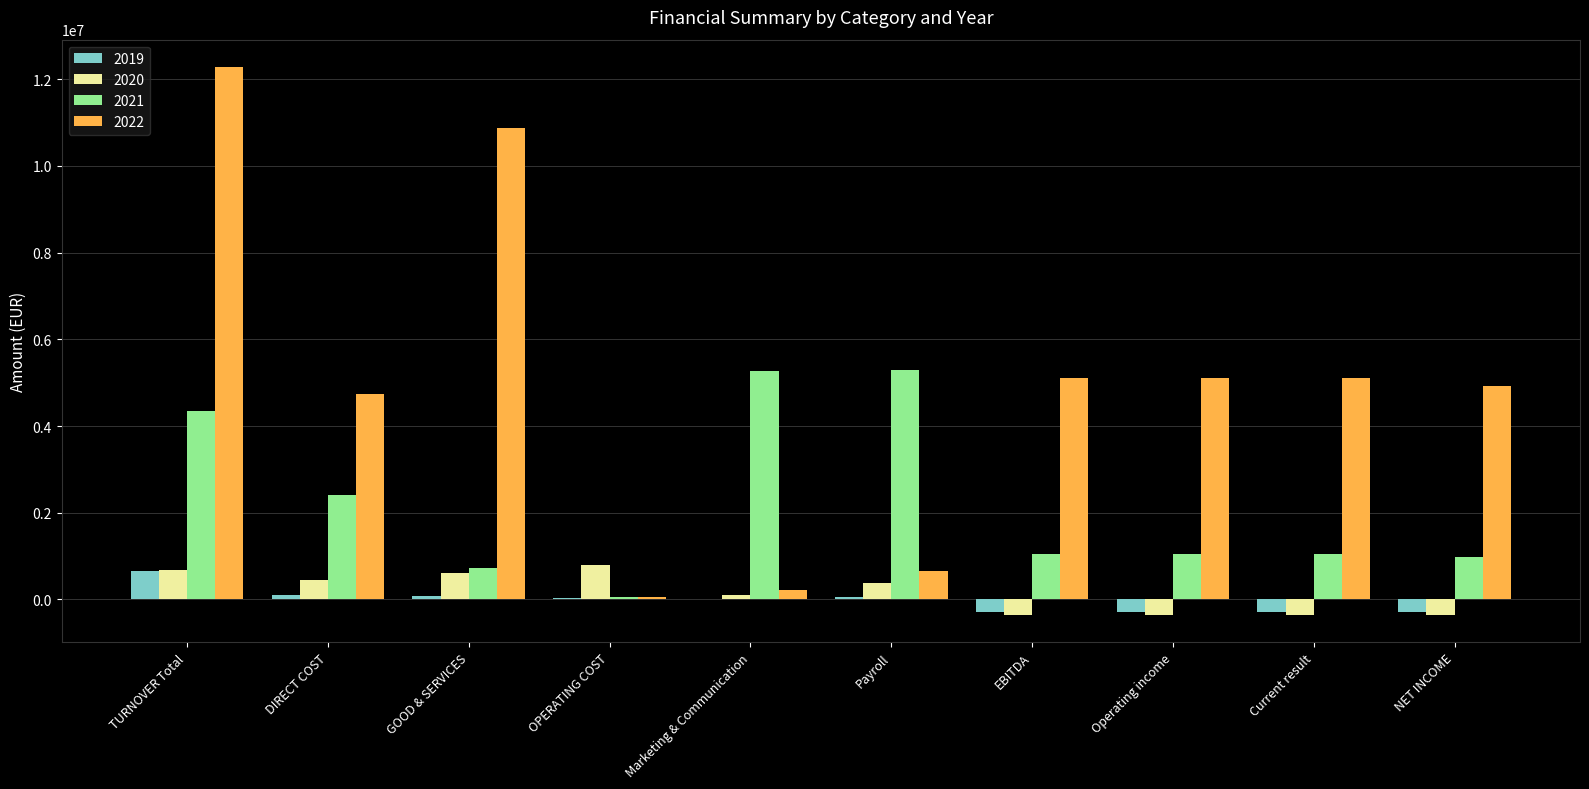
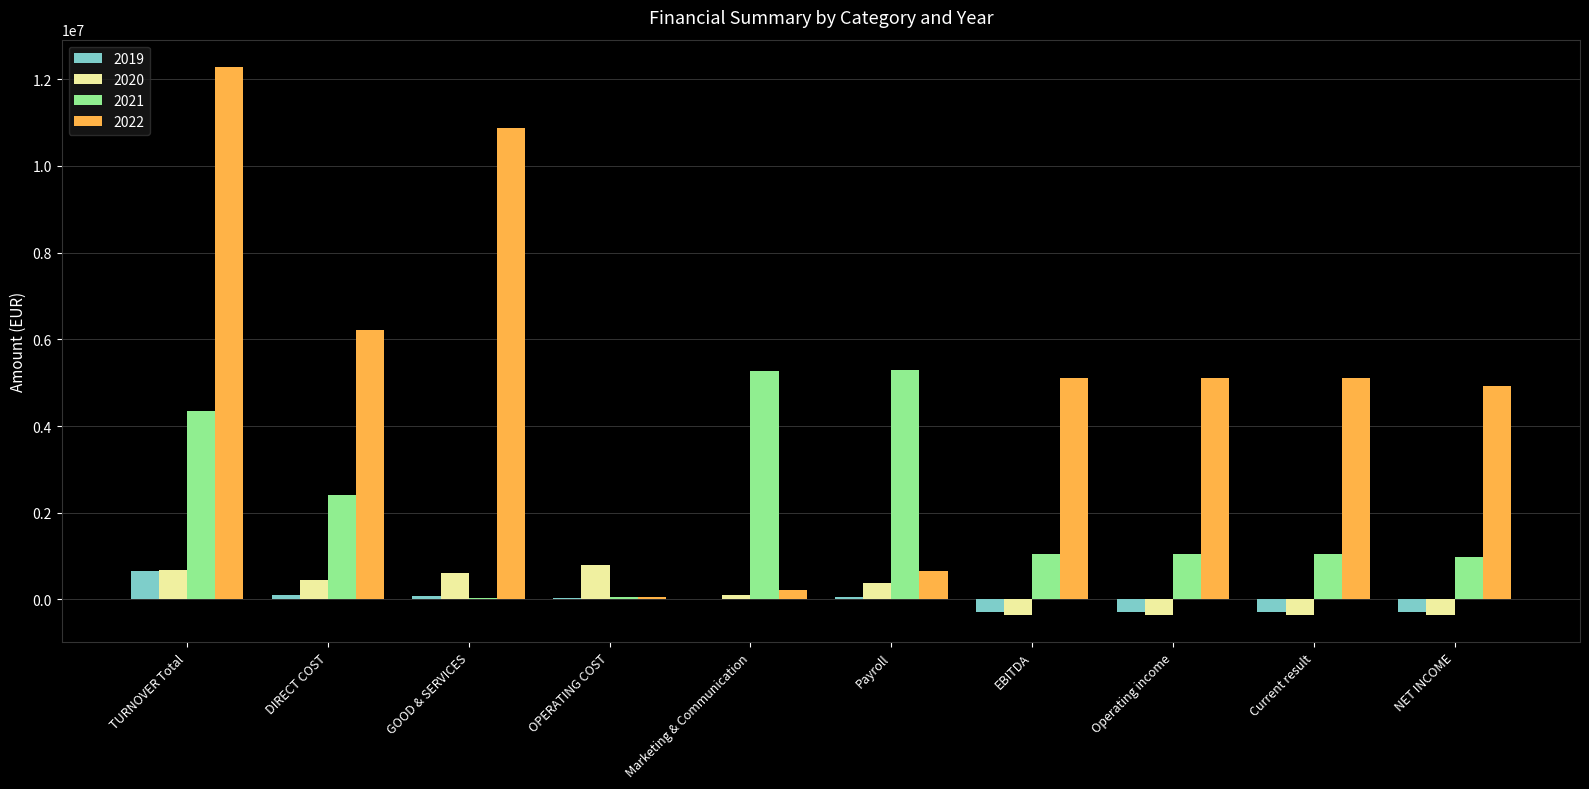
2022, DIRECT COST: 4700000 -> 6200000
2021, GOOD & SERVICES: 700000 -> 0
